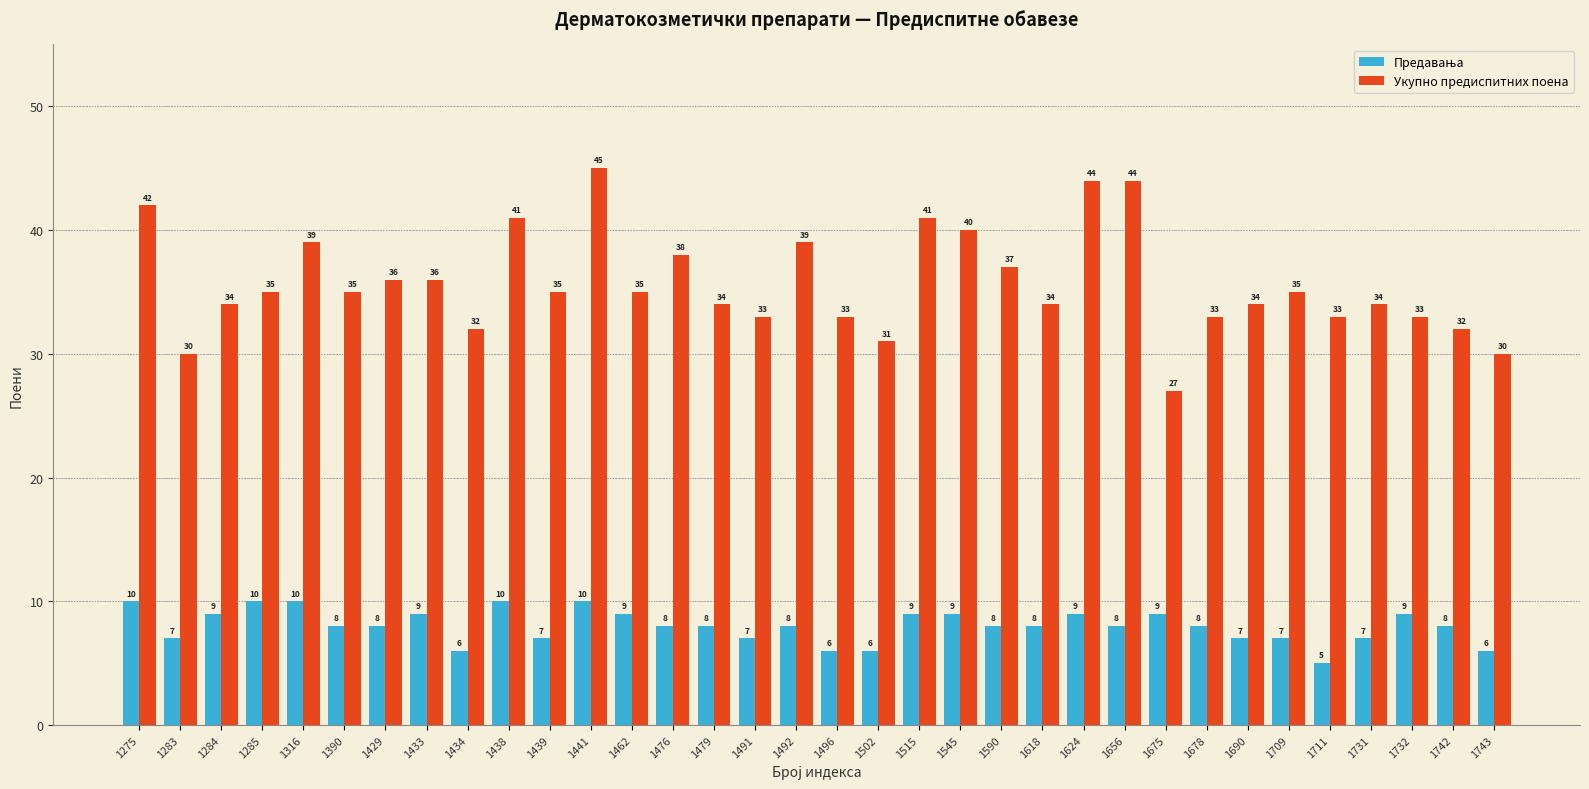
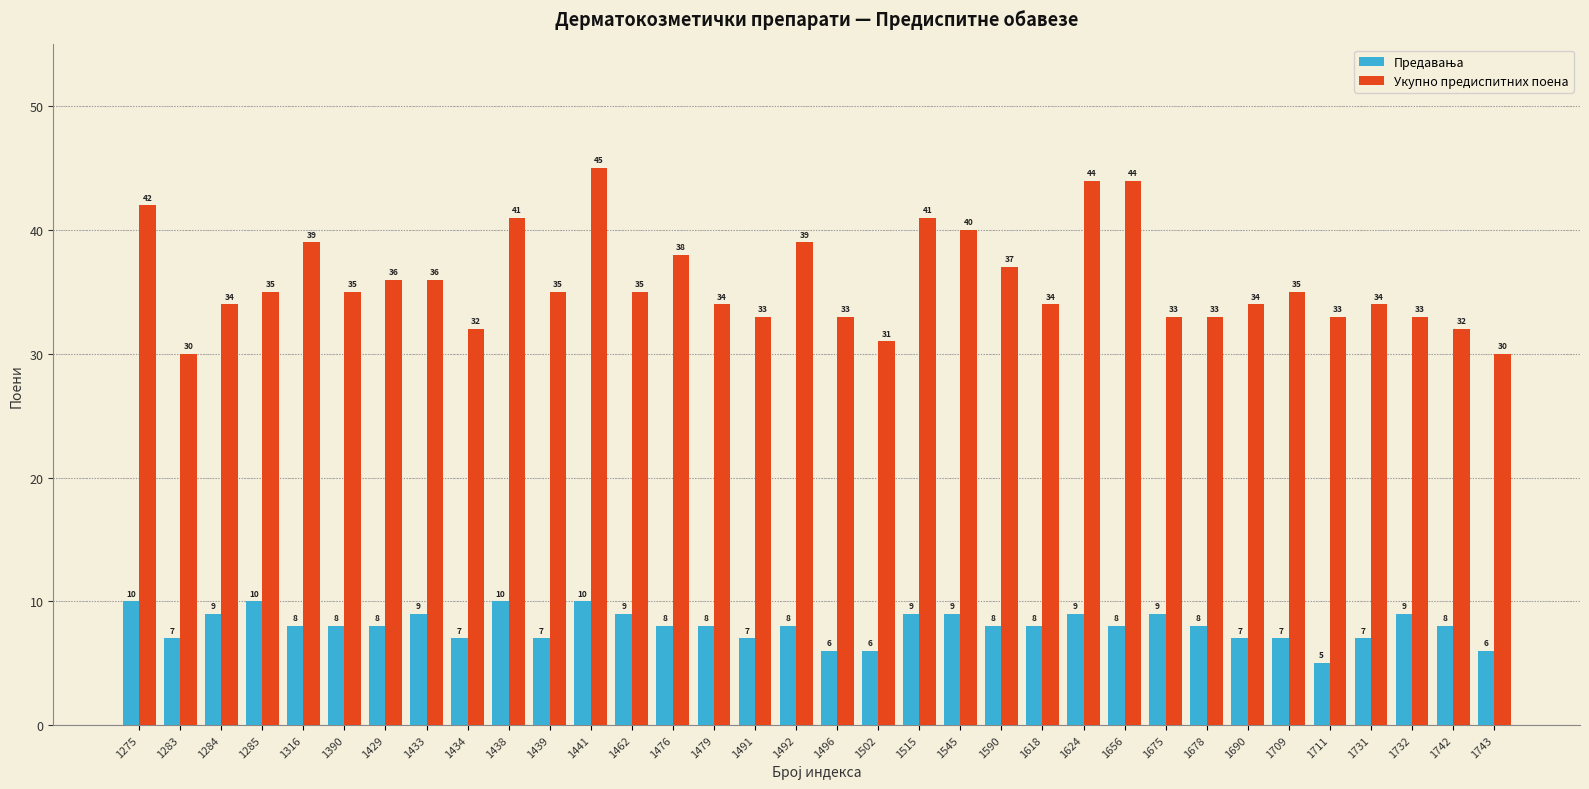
Предавања, 1316: 10 -> 8
Предавања, 1434: 6 -> 7
Укупно предиспитних поена, 1675: 27 -> 33
